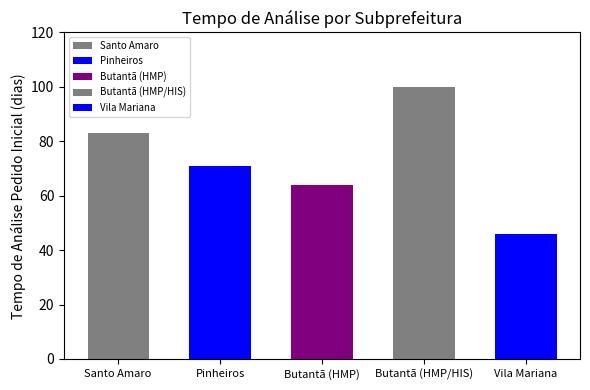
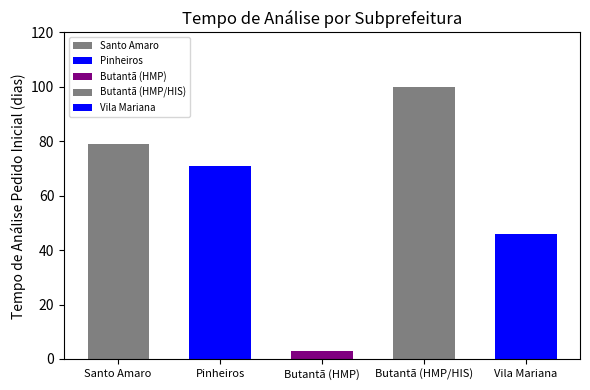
Santo Amaro: 83 -> 79
Butantã (HMP): 64 -> 3
